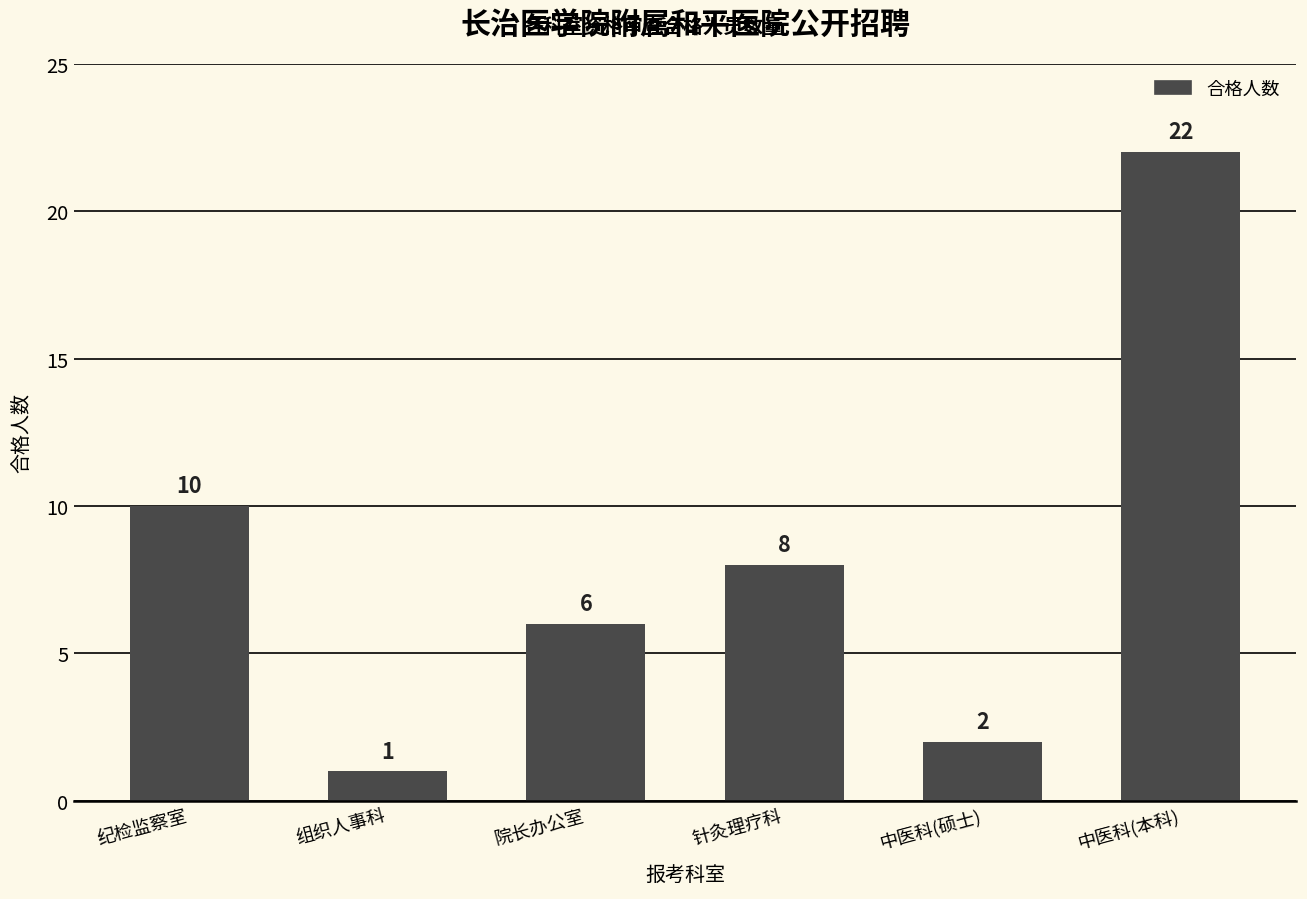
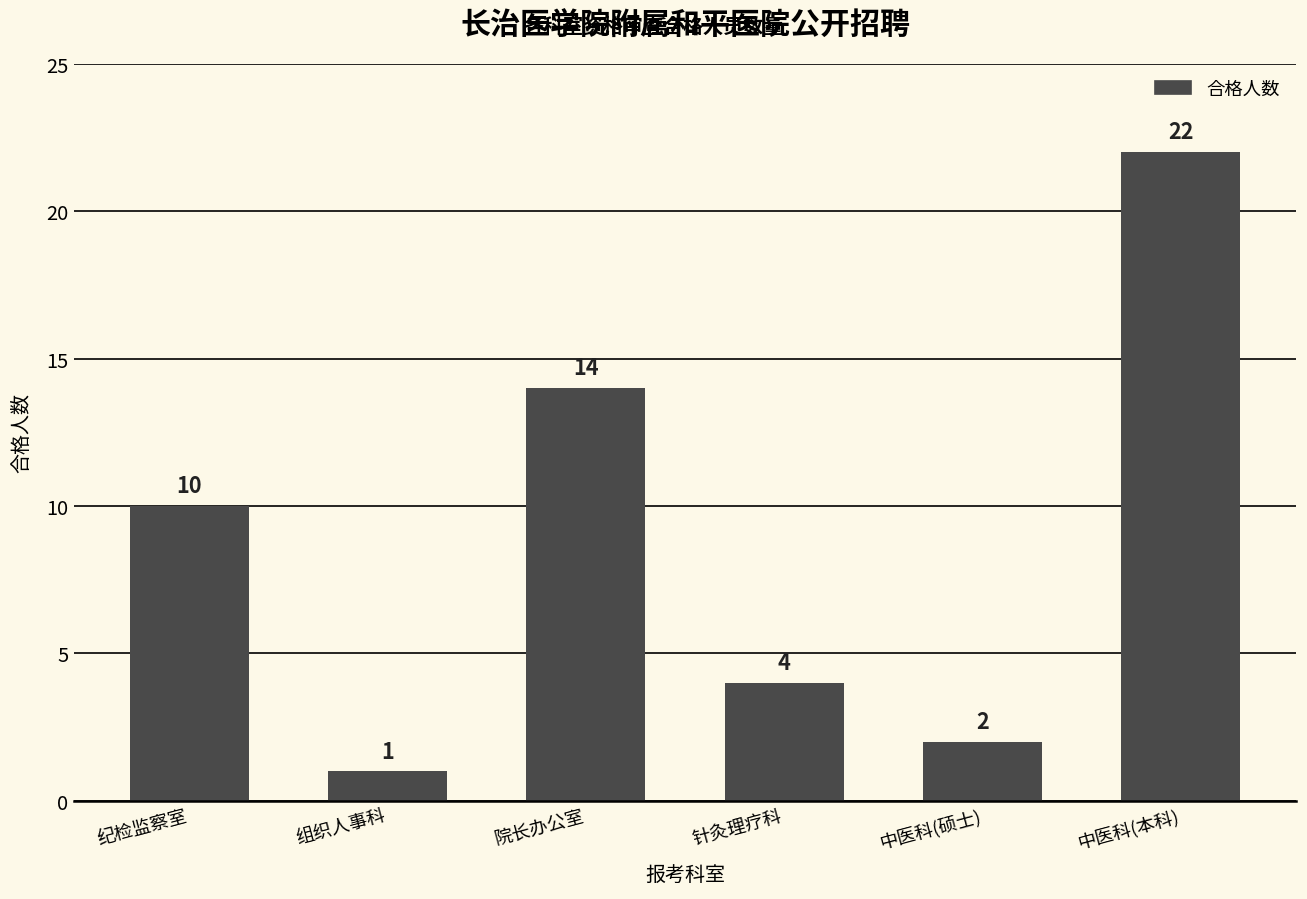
院长办公室: 6 -> 14
针灸理疗科: 8 -> 4
